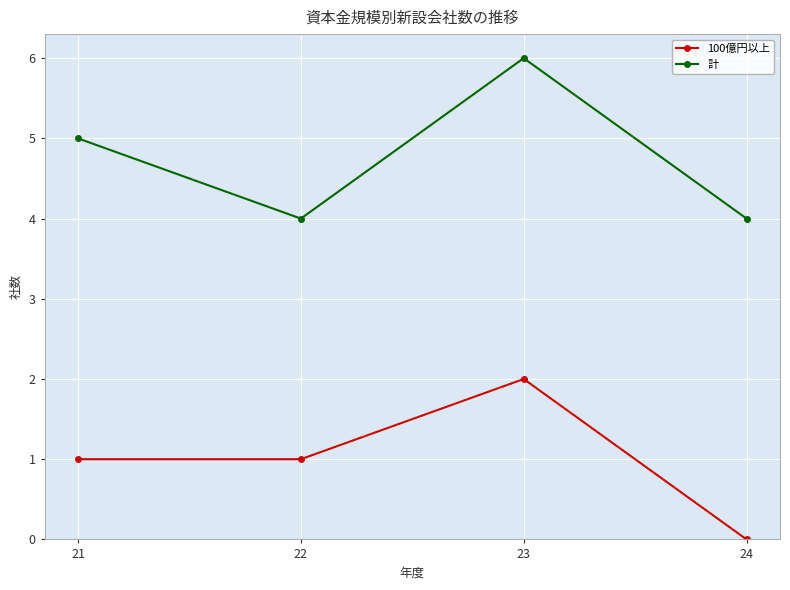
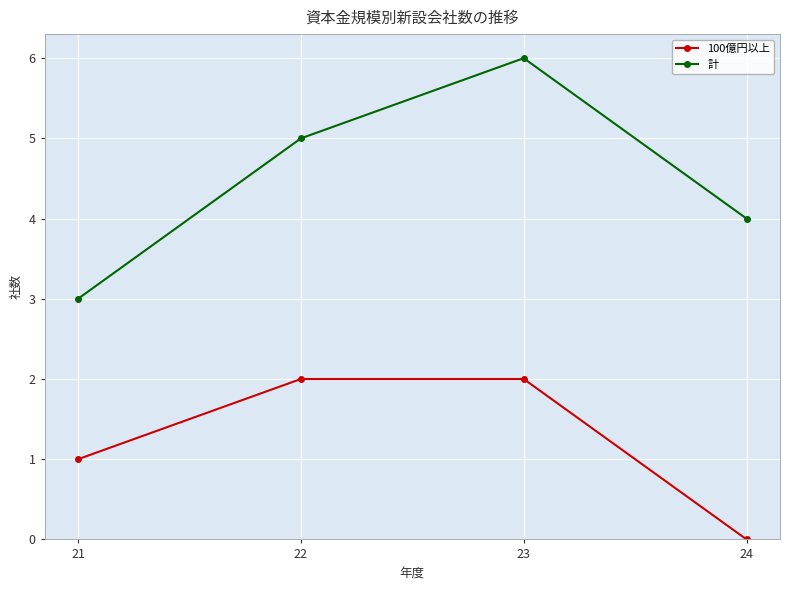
計, 21: 5 -> 3
100億円以上, 22: 1 -> 2
計, 22: 4 -> 5
